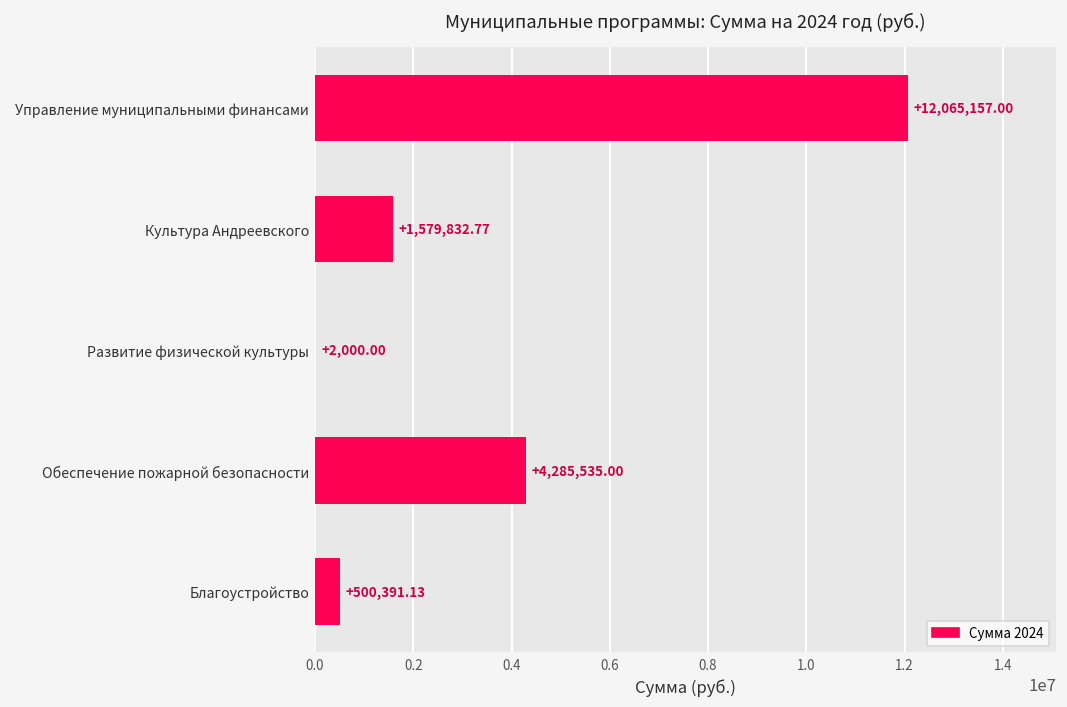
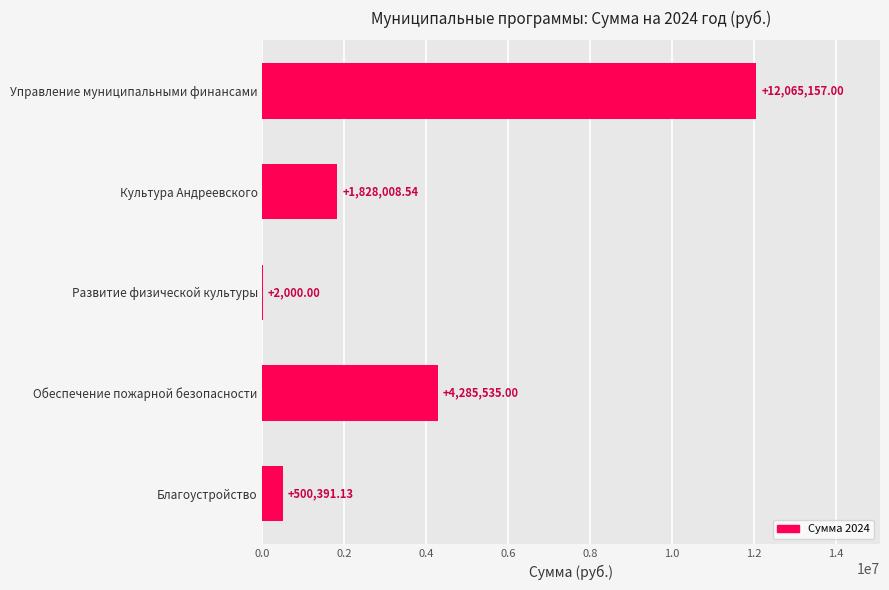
Культура Андреевского: +1,579,832.77 -> +1,828,008.54
